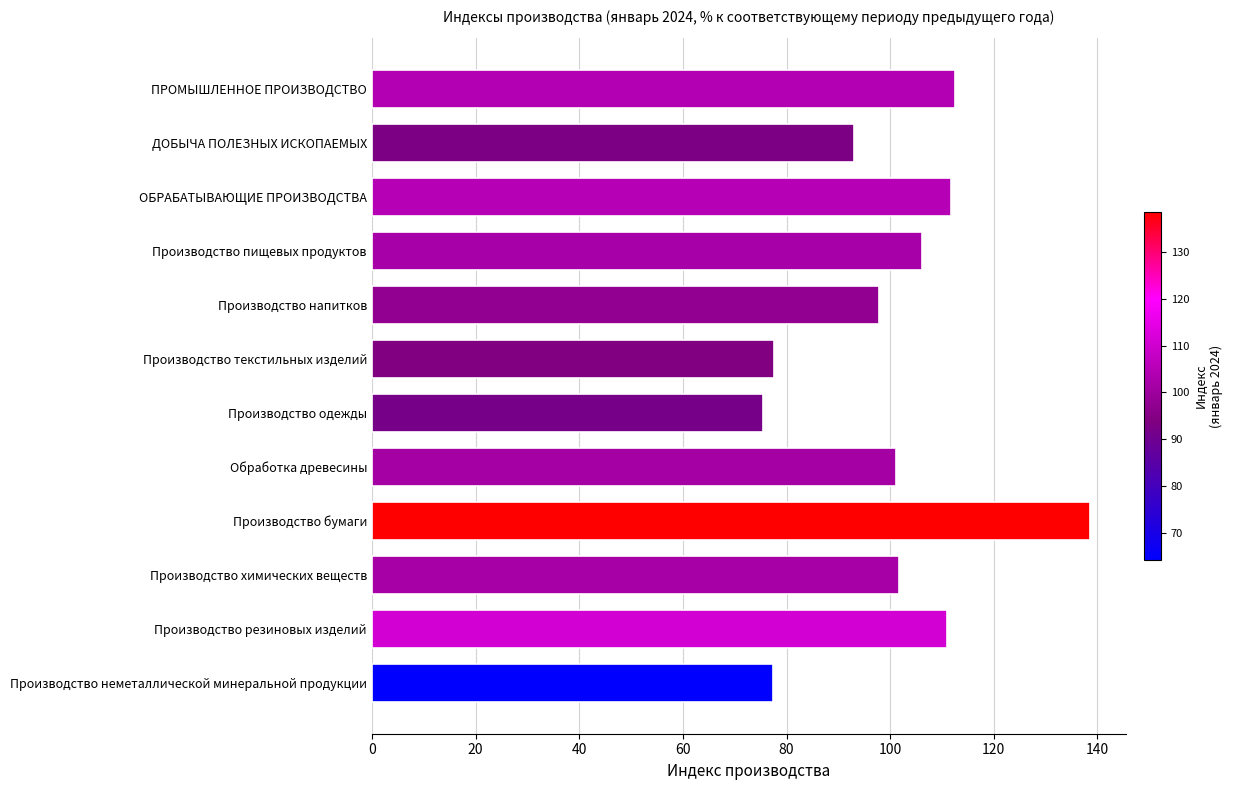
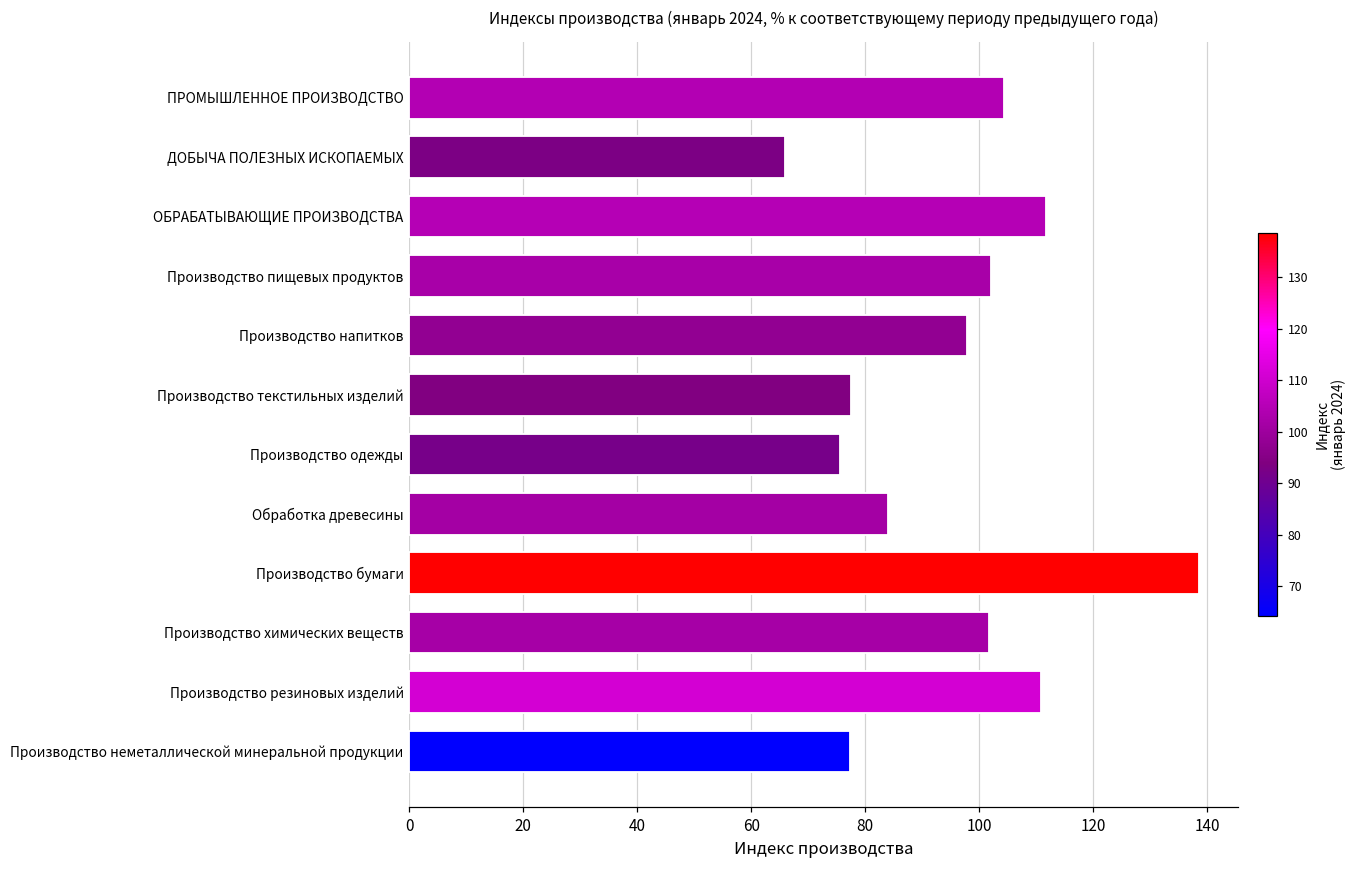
ПРОМЫШЛЕННОЕ ПРОИЗВОДСТВО: 113 -> 104
ДОБЫЧА ПОЛЕЗНЫХ ИСКОПАЕМЫХ: 93 -> 66
Производство пищевых продуктов: 106 -> 102
Обработка древесины: 101 -> 84
